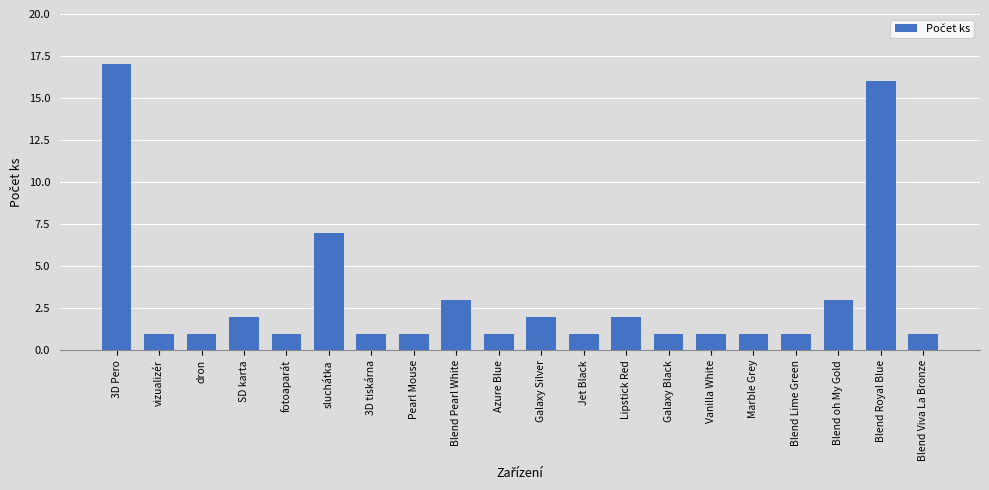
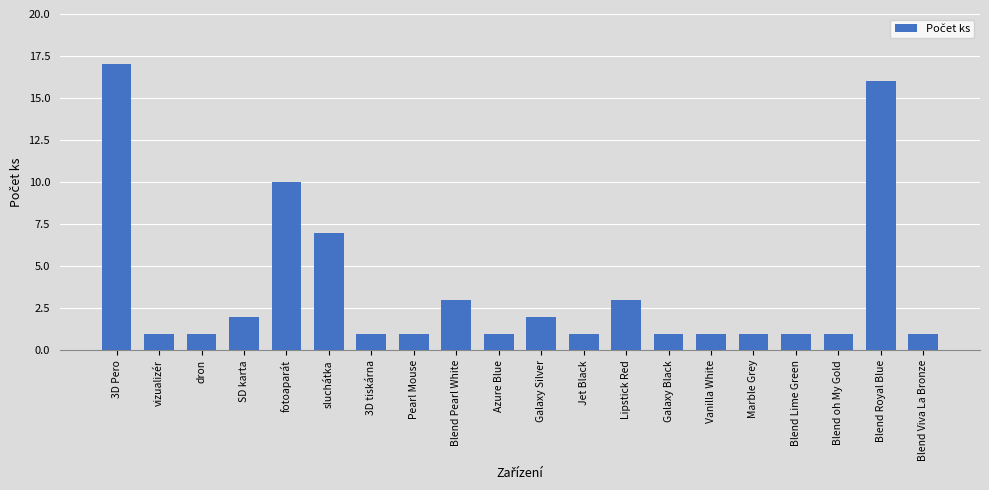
fotoaparát: 1 -> 10
Lipstick Red: 2 -> 3
Blend oh My Gold: 3 -> 1
